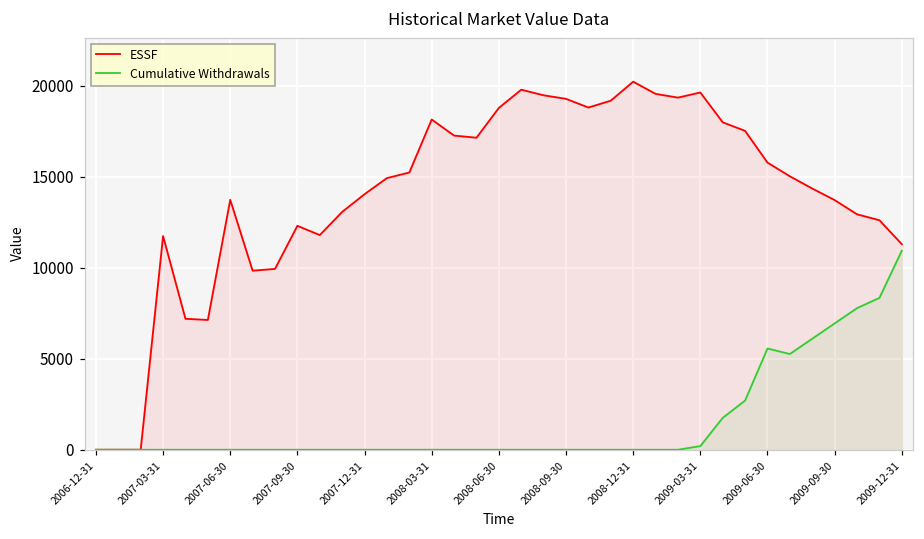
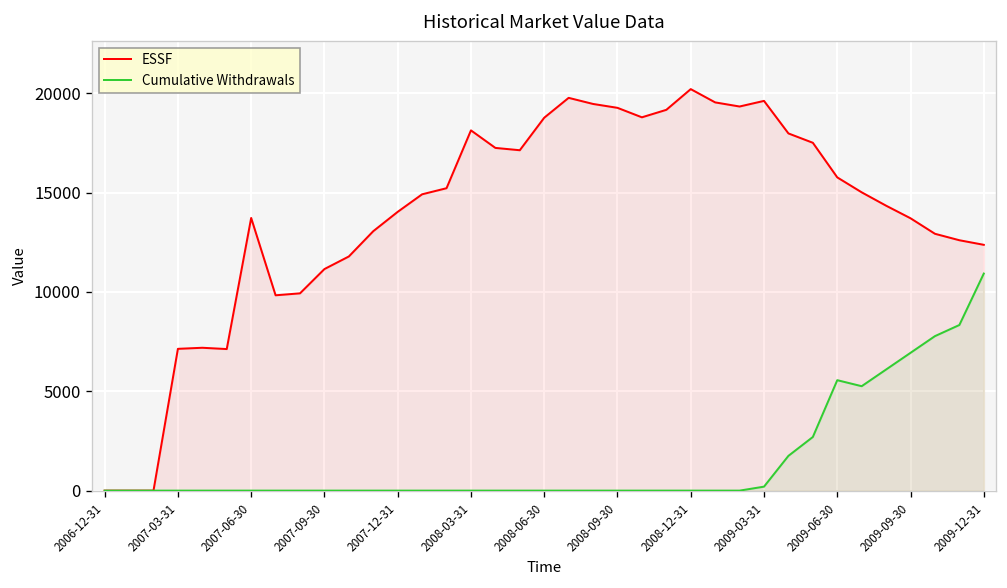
ESSF, 2007-03-31: 11700 -> 7100
ESSF, 2007-09-30: 12300 -> 11200
ESSF, 2009-12-31: 11300 -> 12400
